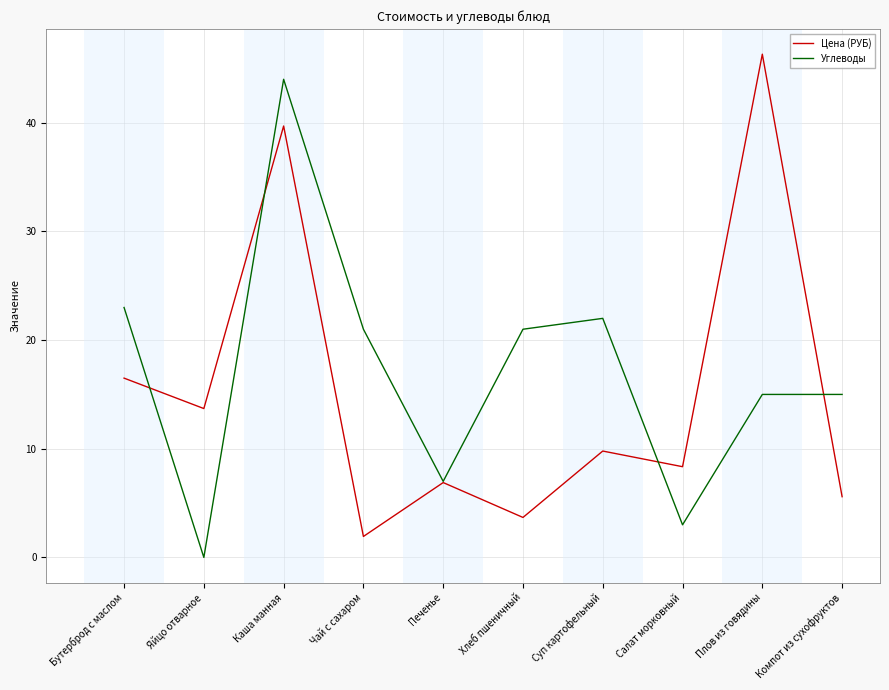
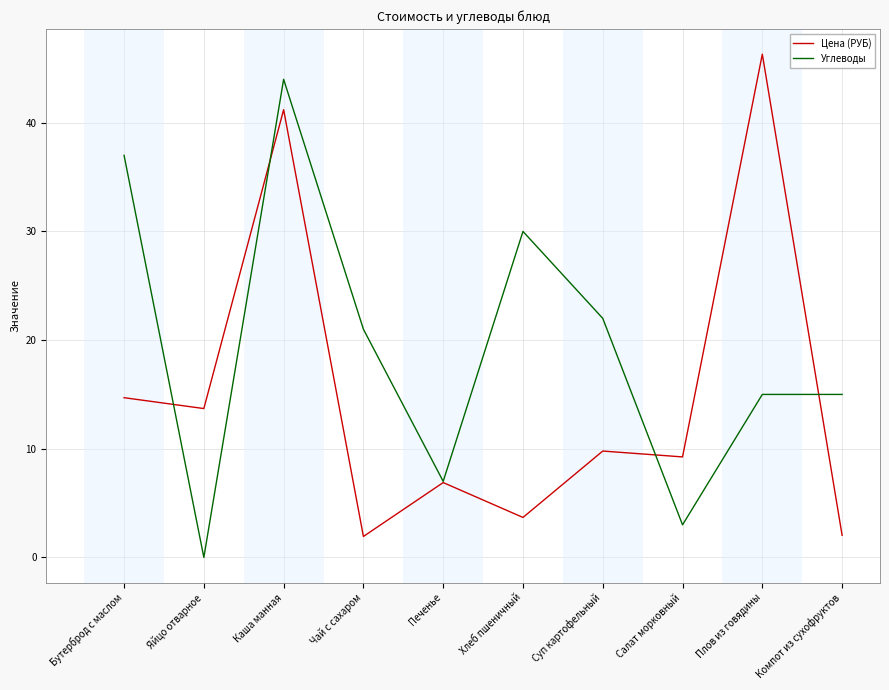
Цена (РУБ), Бутерброд с маслом: 16.5 -> 14.7
Углеводы, Бутерброд с маслом: 23 -> 37
Цена (РУБ), Каша манная: 39.7 -> 41.2
Углеводы, Хлеб пшеничный: 21 -> 30
Цена (РУБ), Салат морковный: 8.4 -> 9.3
Цена (РУБ), Компот из сухофруктов: 5.6 -> 2.0
